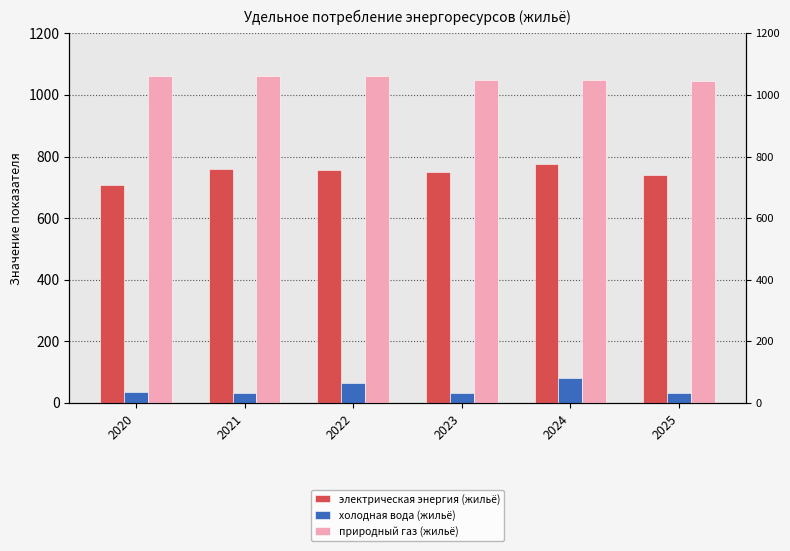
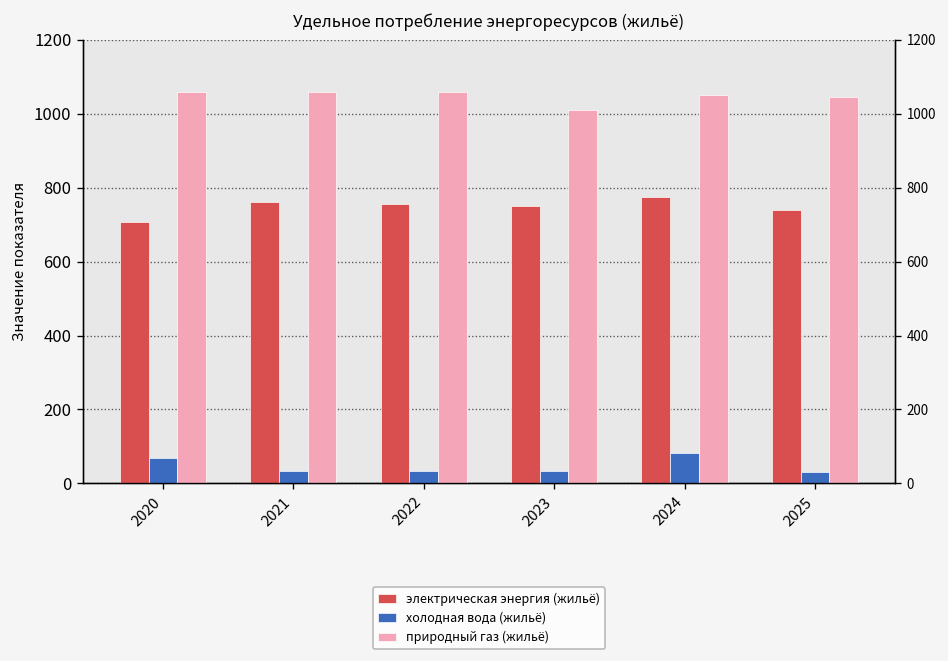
холодная вода (жильё), 2020: 30 -> 70
холодная вода (жильё), 2022: 60 -> 30
природный газ (жильё), 2023: 1050 -> 1010
